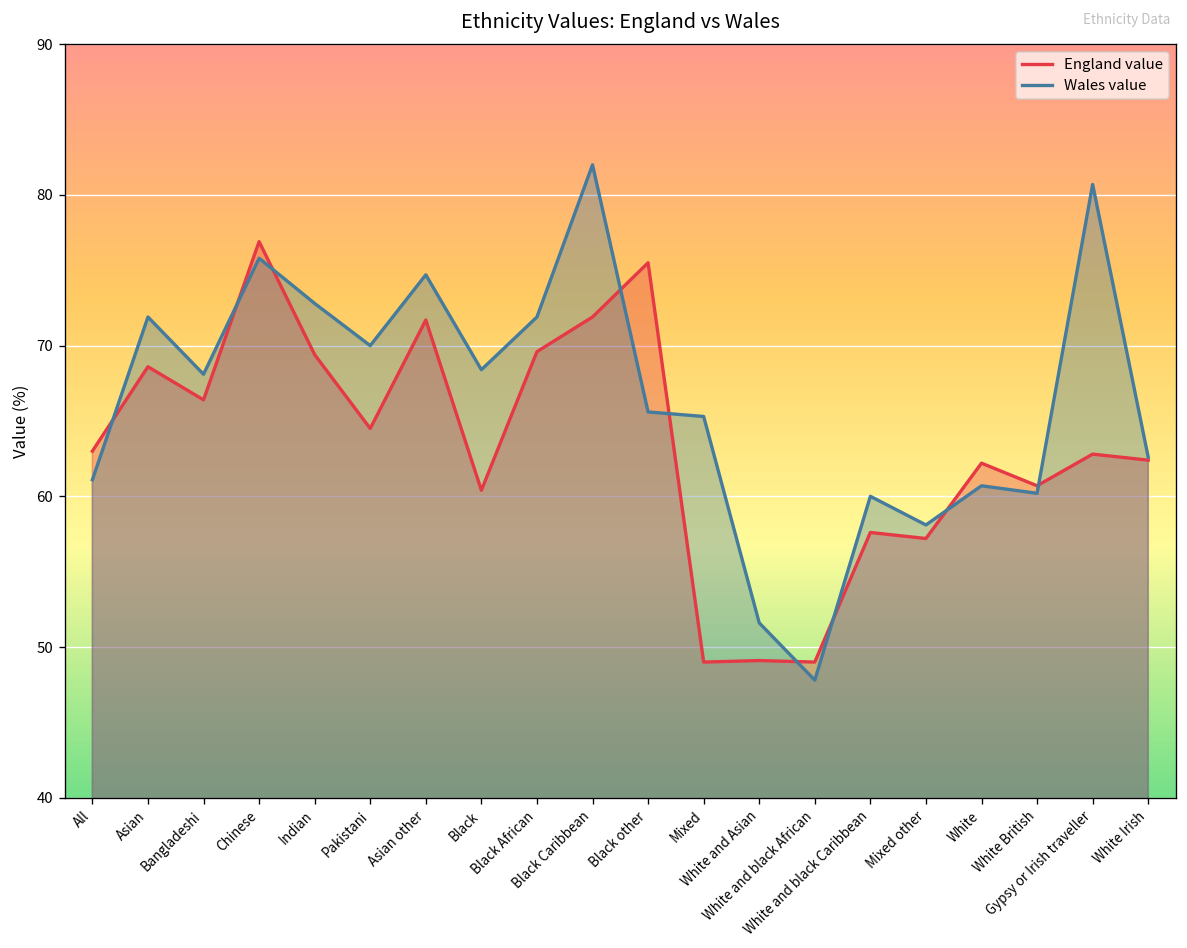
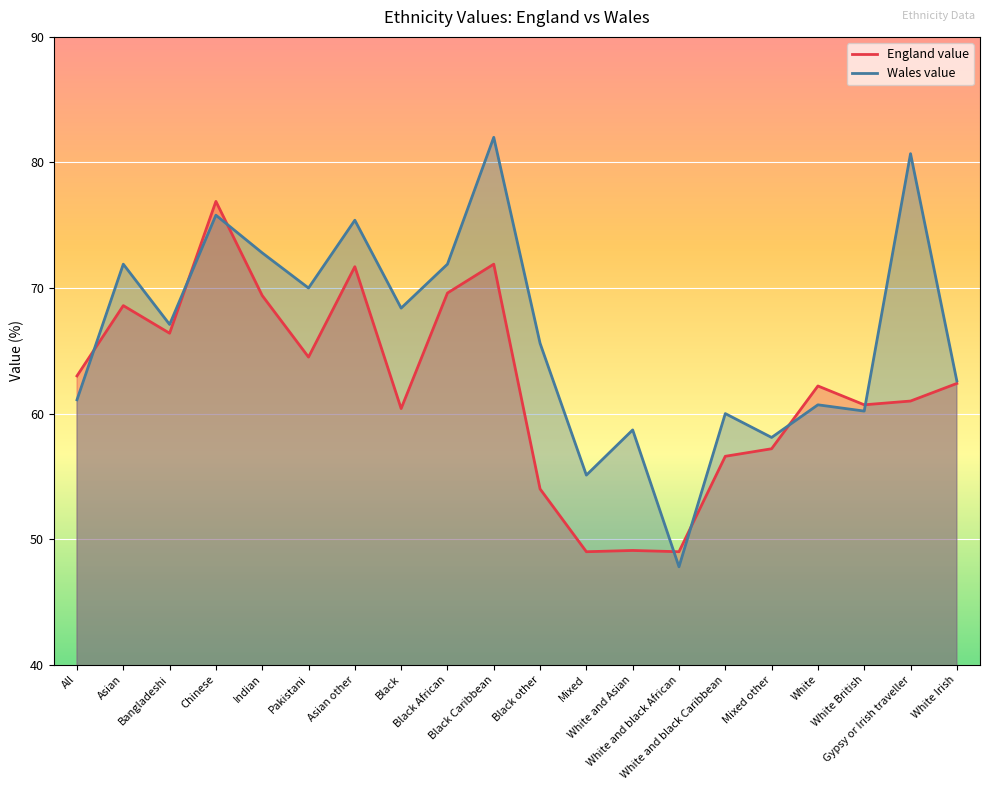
Wales value, Bangladeshi: 68.1 -> 67.1
Wales value, Asian other: 74.7 -> 75.4
England value, Black other: 75.5 -> 54.0
Wales value, Mixed: 65.3 -> 55.1
Wales value, White and Asian: 51.6 -> 58.7
England value, White and black Caribbean: 57.6 -> 56.6
England value, Gypsy or Irish traveller: 62.8 -> 61.0
